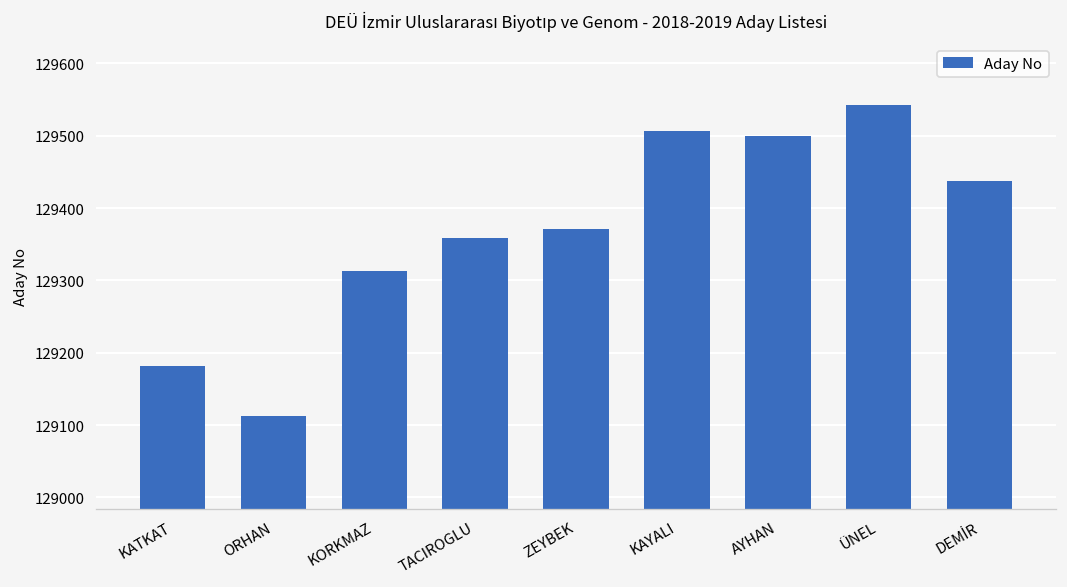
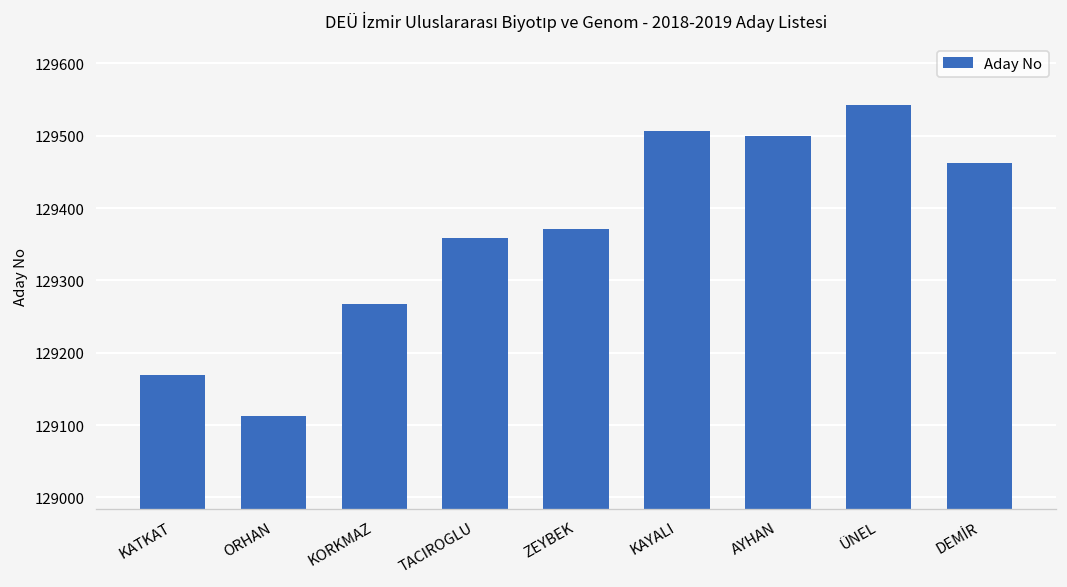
KATKAT: 129180 -> 129170
KORKMAZ: 129310 -> 129270
DEMİR: 129440 -> 129460
